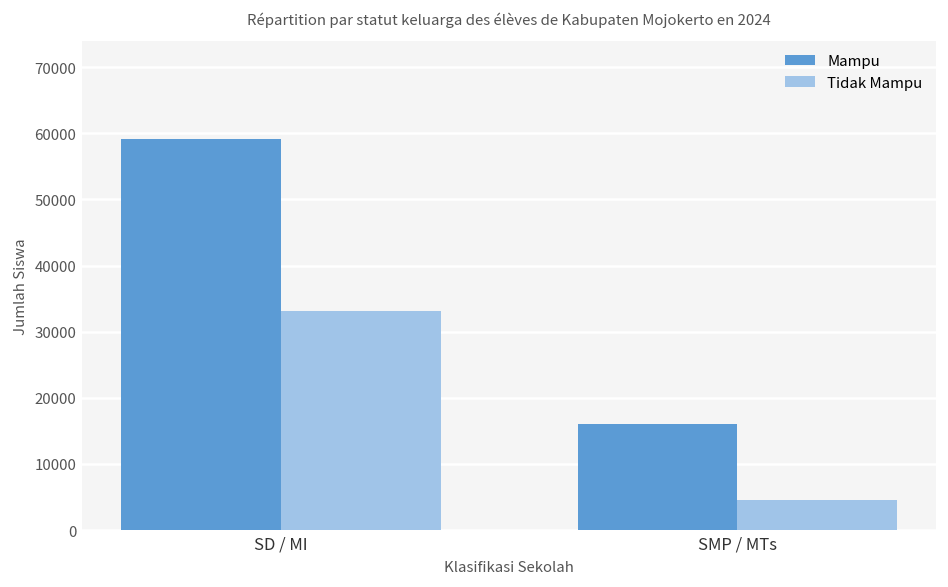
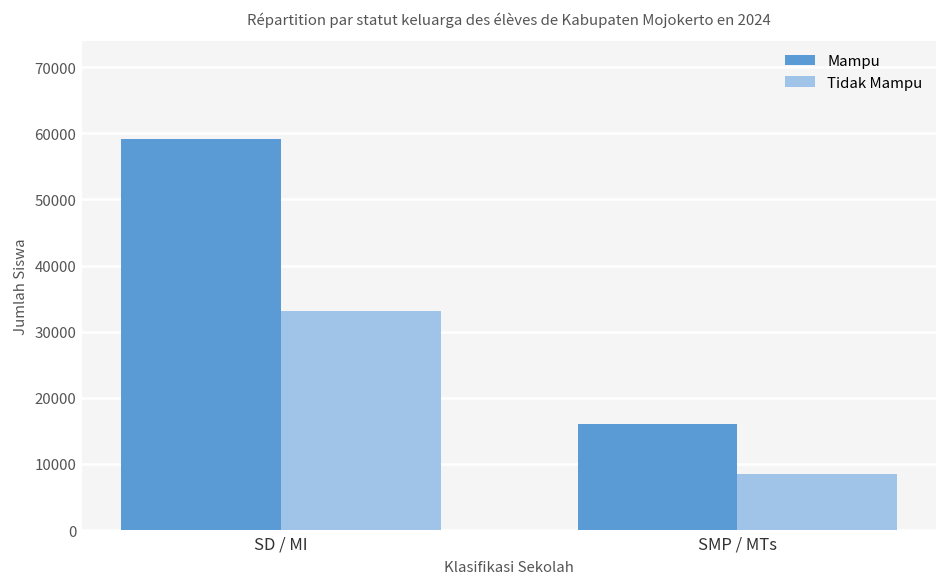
Tidak Mampu, SMP / MTs: 5000 -> 8000
